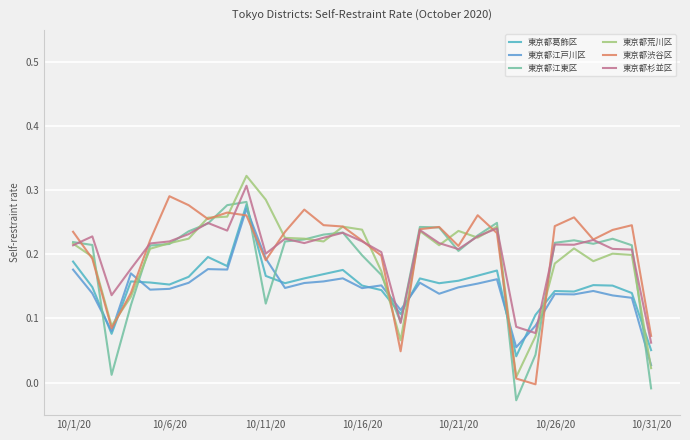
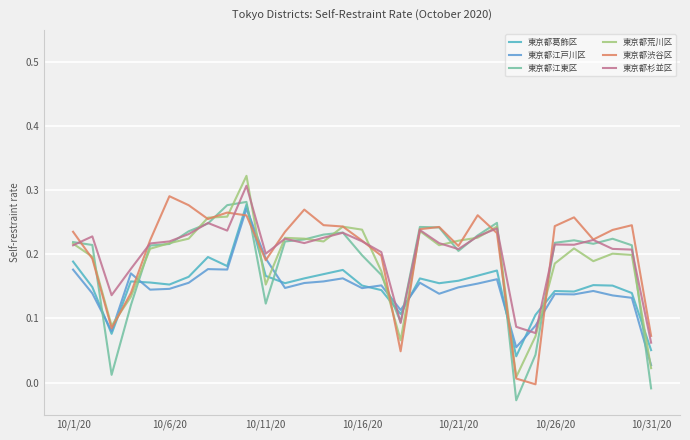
東京都荒川区, 10/11/20: 0.29 -> 0.15
東京都荒川区, 10/21/20: 0.24 -> 0.22
